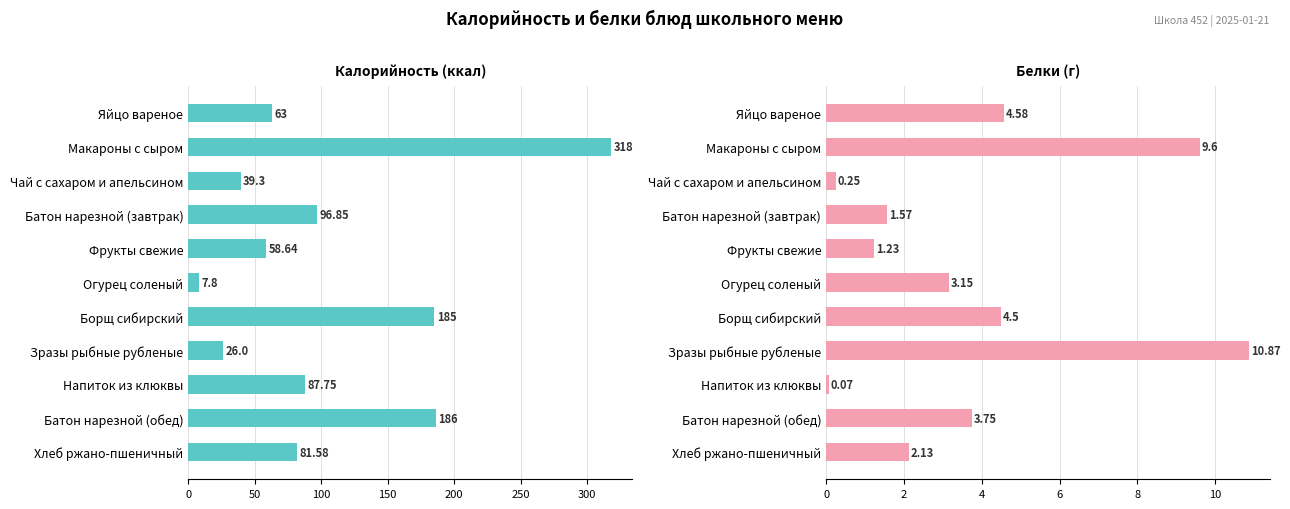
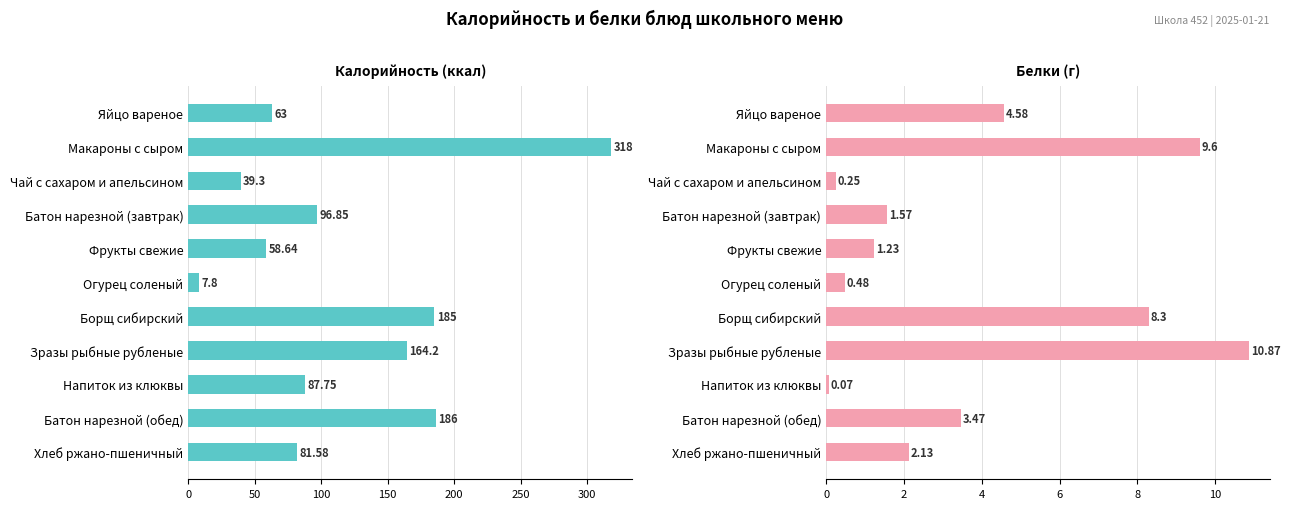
Калорийность (ккал), Зразы рыбные рубленые: 26.0 -> 164.2
Белки (г), Огурец соленый: 3.15 -> 0.48
Белки (г), Борщ сибирский: 4.5 -> 8.3
Белки (г), Батон нарезной (обед): 3.75 -> 3.47
